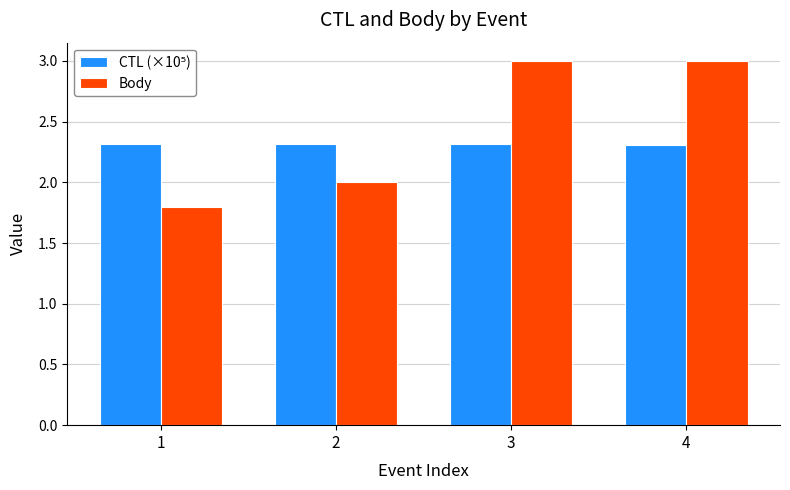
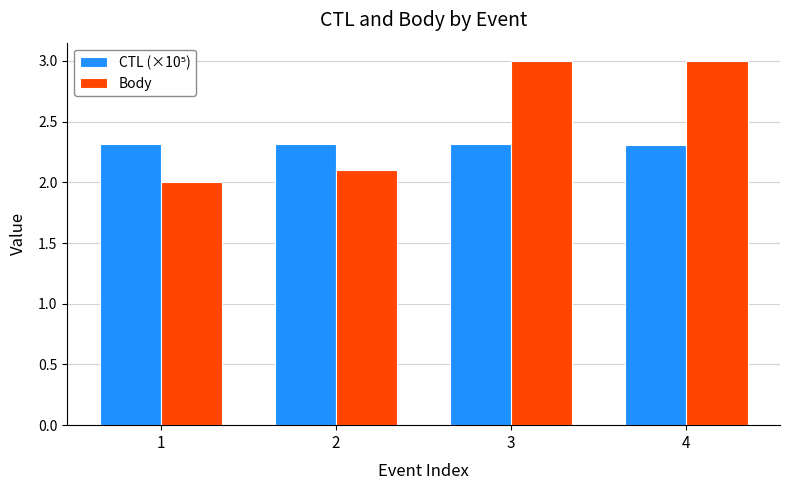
Body, 1: 1.8 -> 2.0
Body, 2: 2.0 -> 2.1
